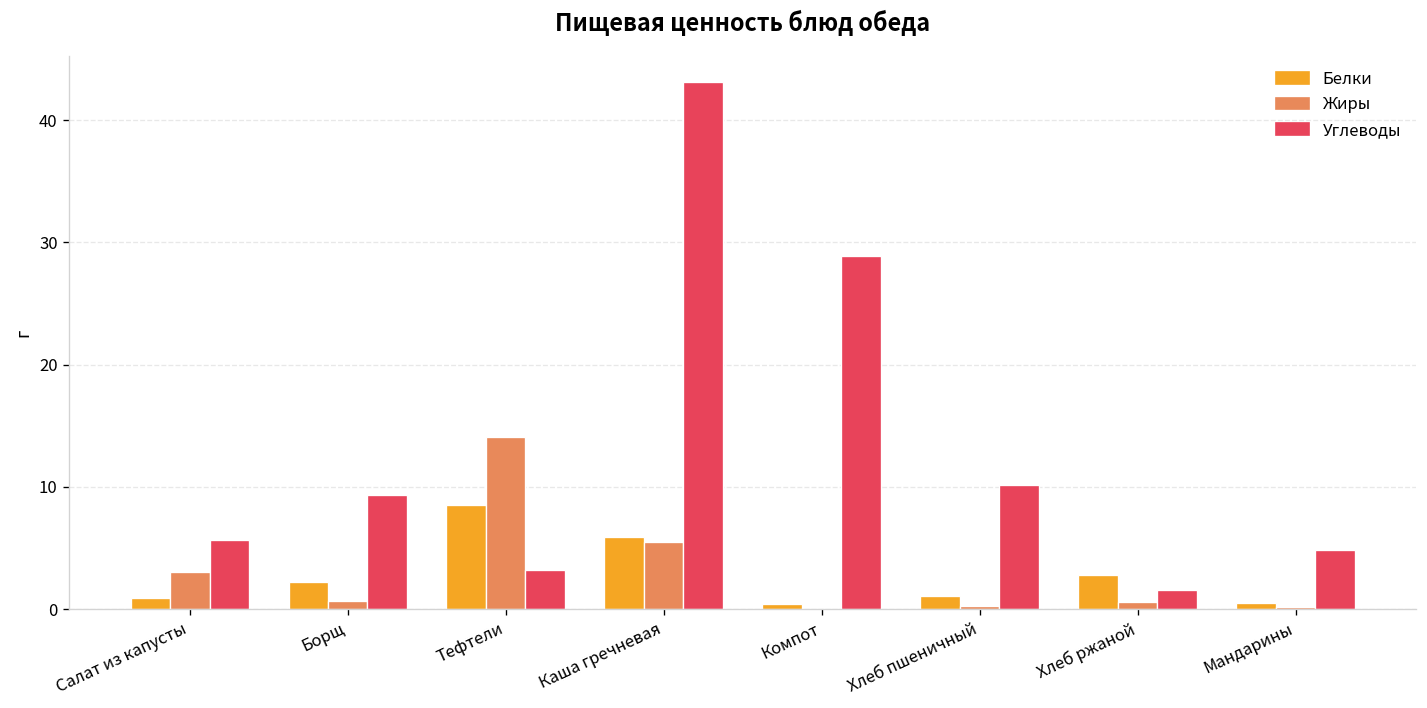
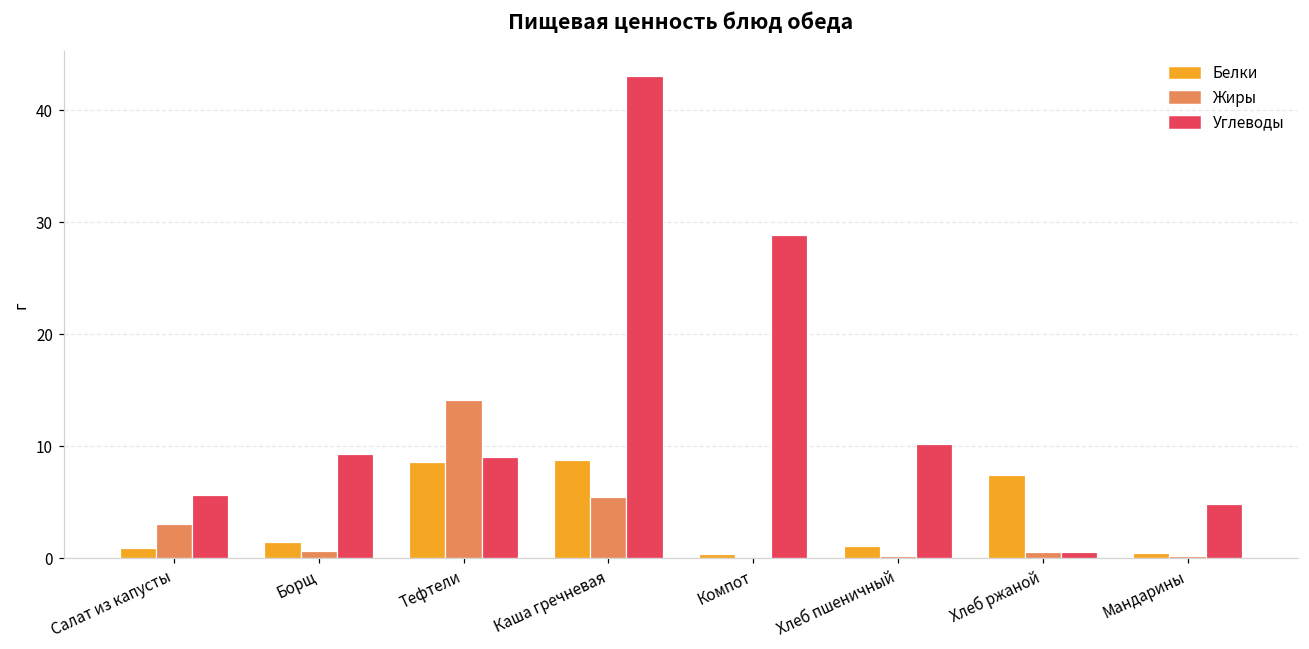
Белки, Борщ: 2.3 -> 1.5
Углеводы, Тефтели: 3.2 -> 9.1
Белки, Каша гречневая: 5.9 -> 8.8
Белки, Хлеб ржаной: 2.8 -> 7.5
Углеводы, Хлеб ржаной: 1.6 -> 0.6
